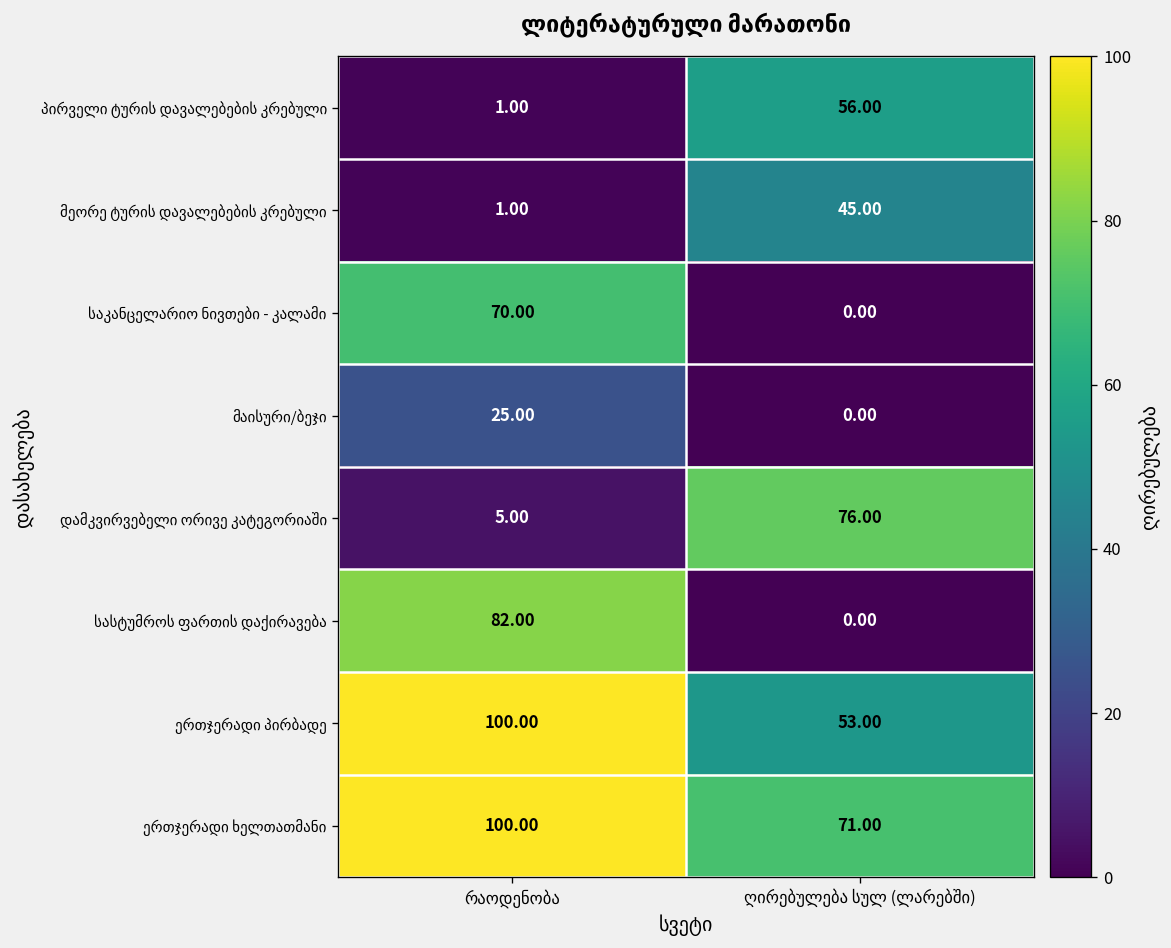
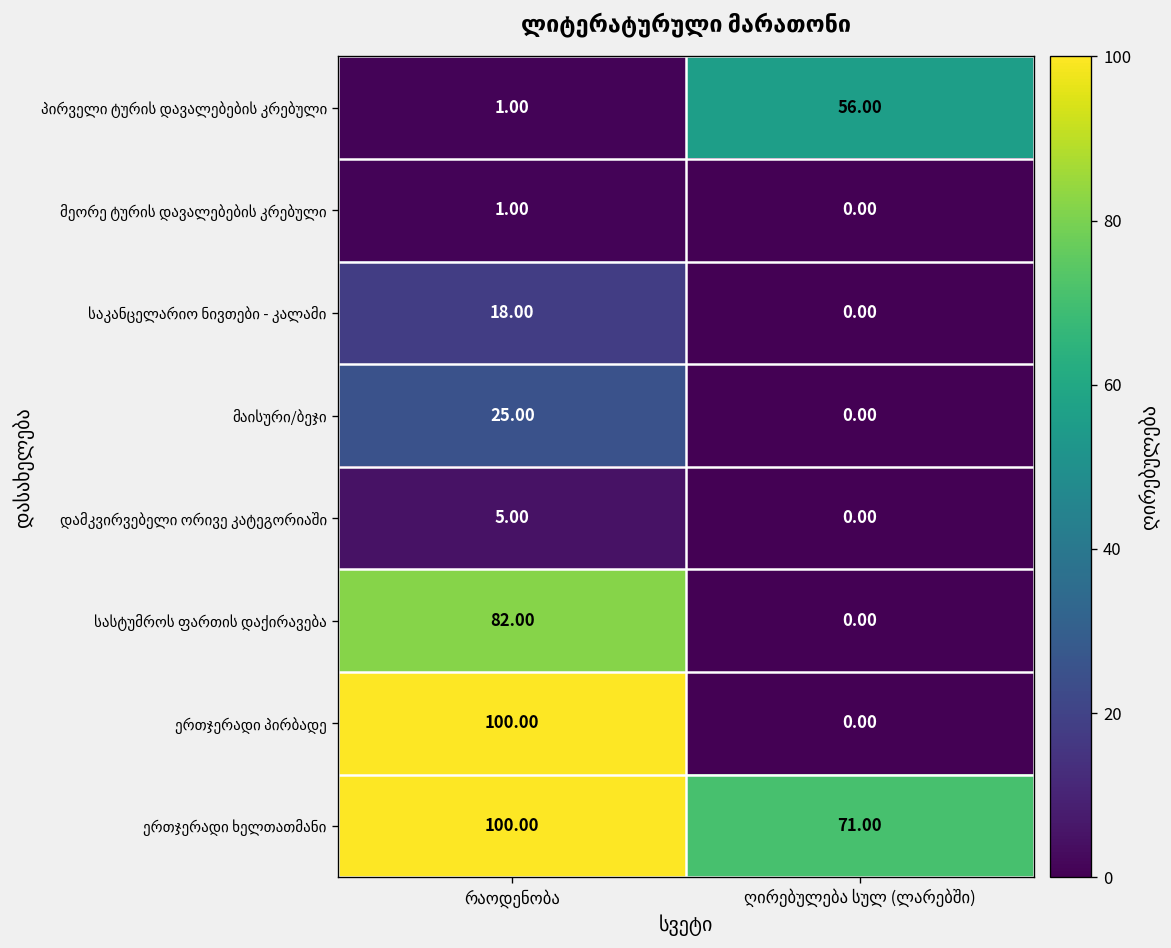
მეორე ტურის დავალებების კრებული, ღირებულება სულ (ლარებში): 45.00 -> 0.00
საკანცელარიო ნივთები - კალამი, რაოდენობა: 70.00 -> 18.00
დამკვირვებელი ორივე კატეგორიაში, ღირებულება სულ (ლარებში): 76.00 -> 0.00
ერთჯერადი პირბადე, ღირებულება სულ (ლარებში): 53.00 -> 0.00
